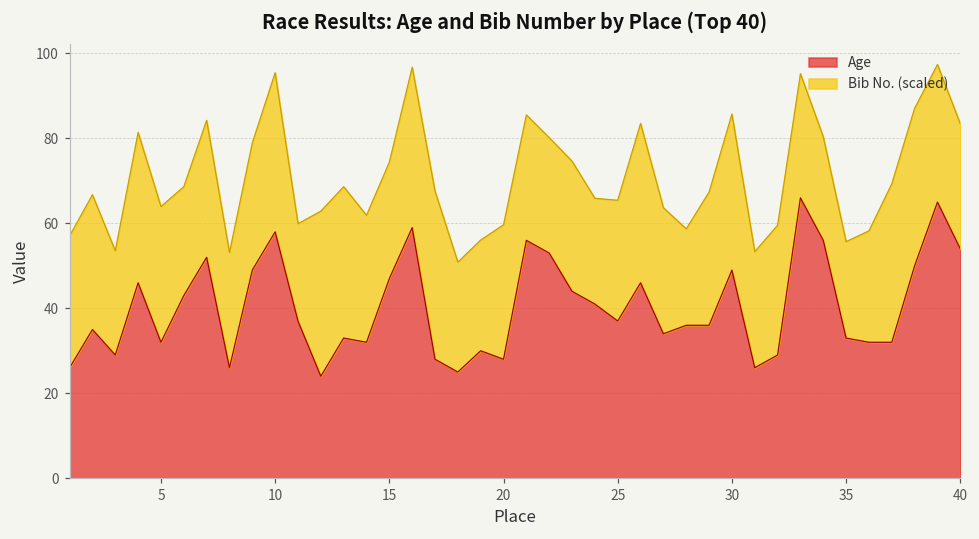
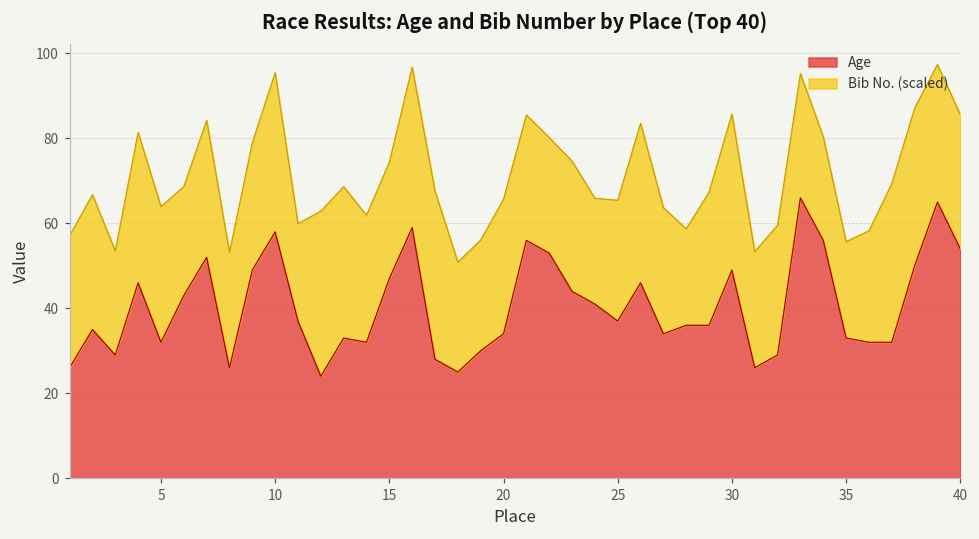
Age, 20: 28 -> 34
Bib No. (scaled), 40: 29 -> 32
